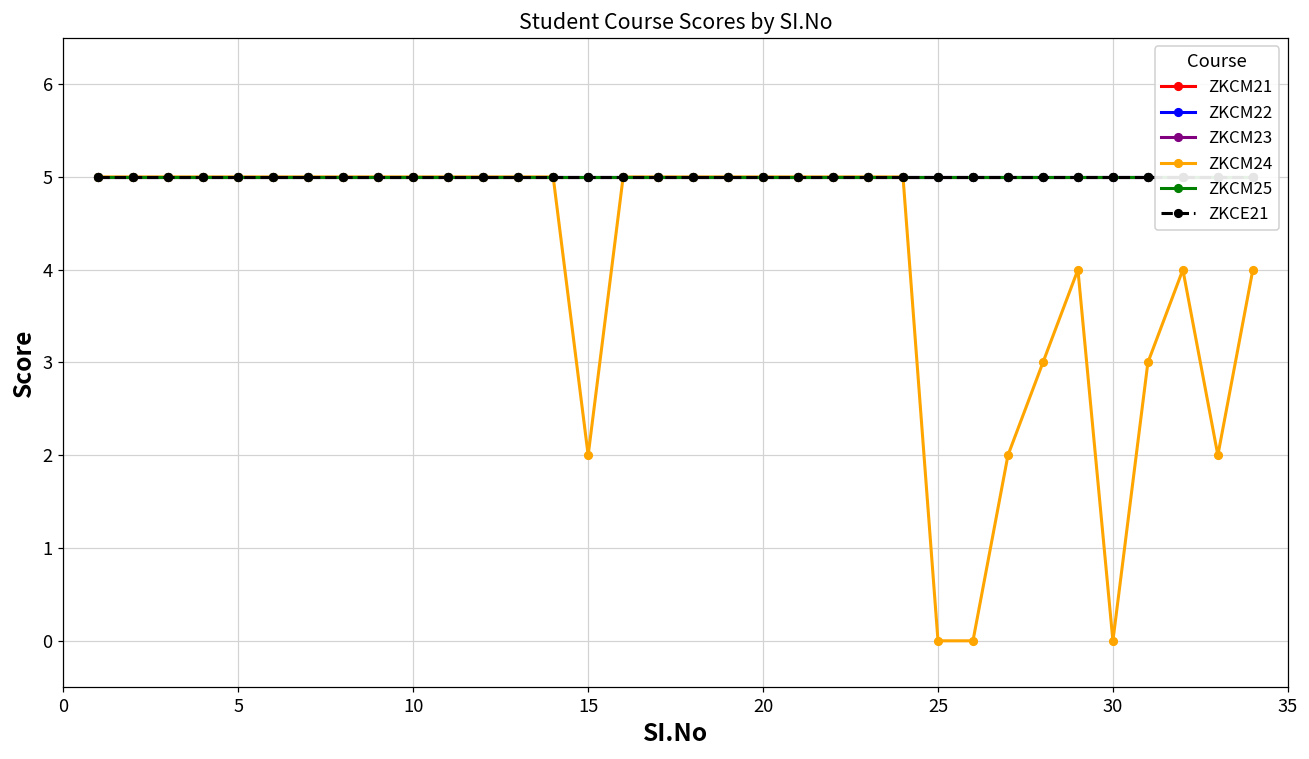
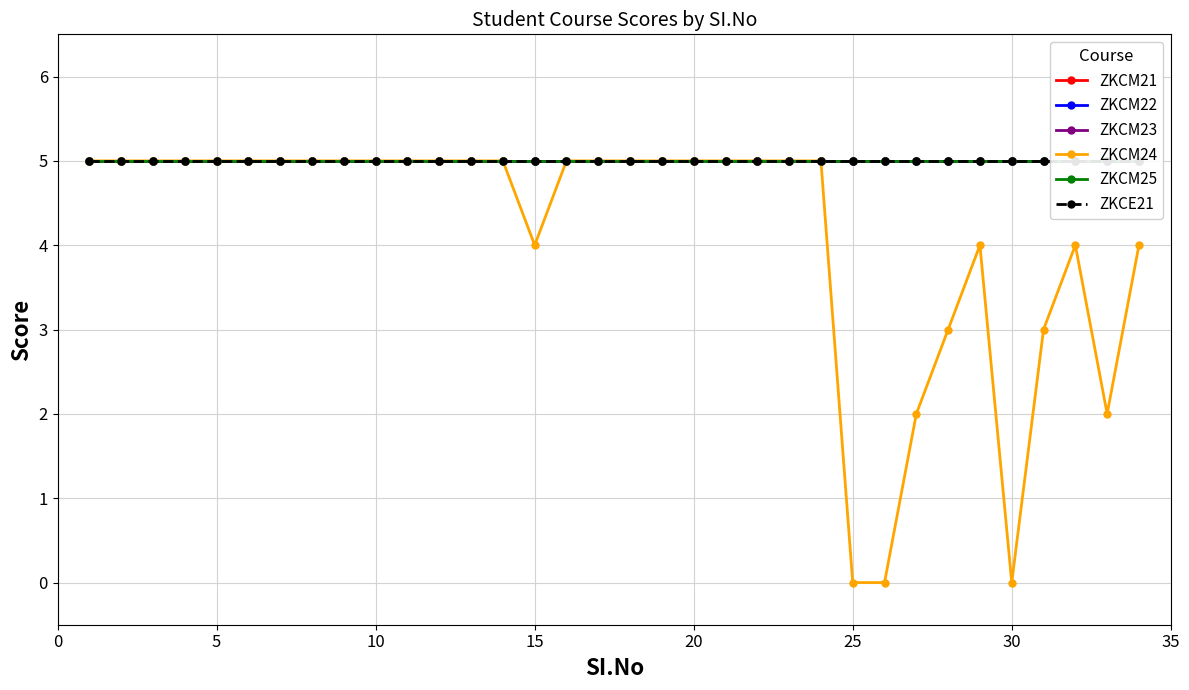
ZKCM24, 15: 2 -> 4
